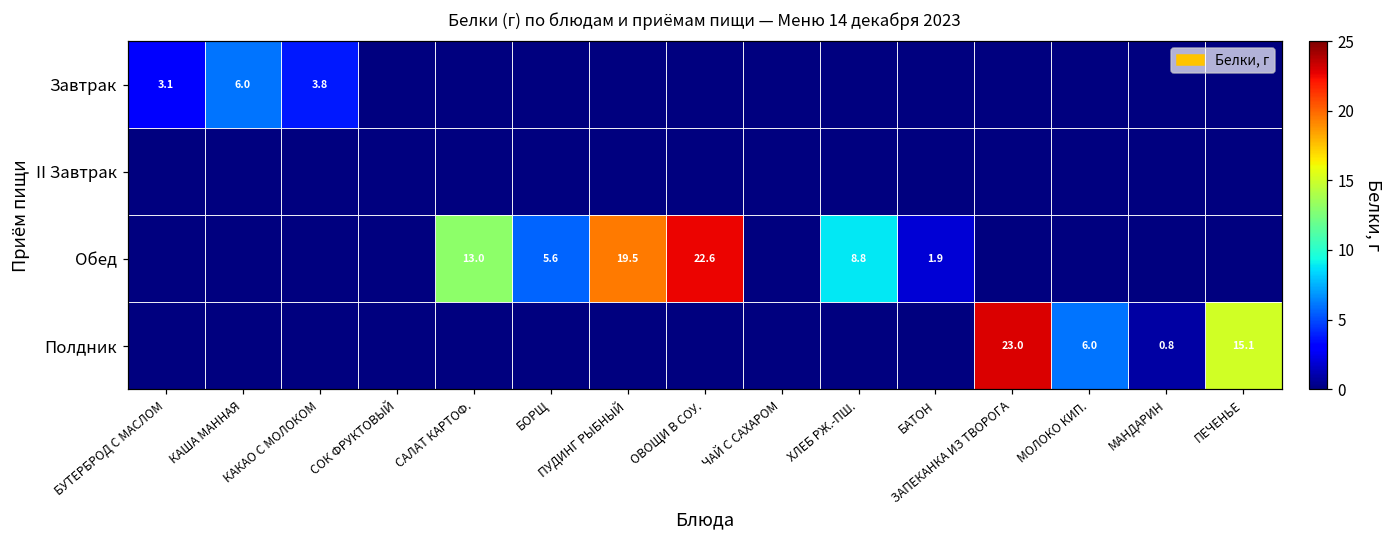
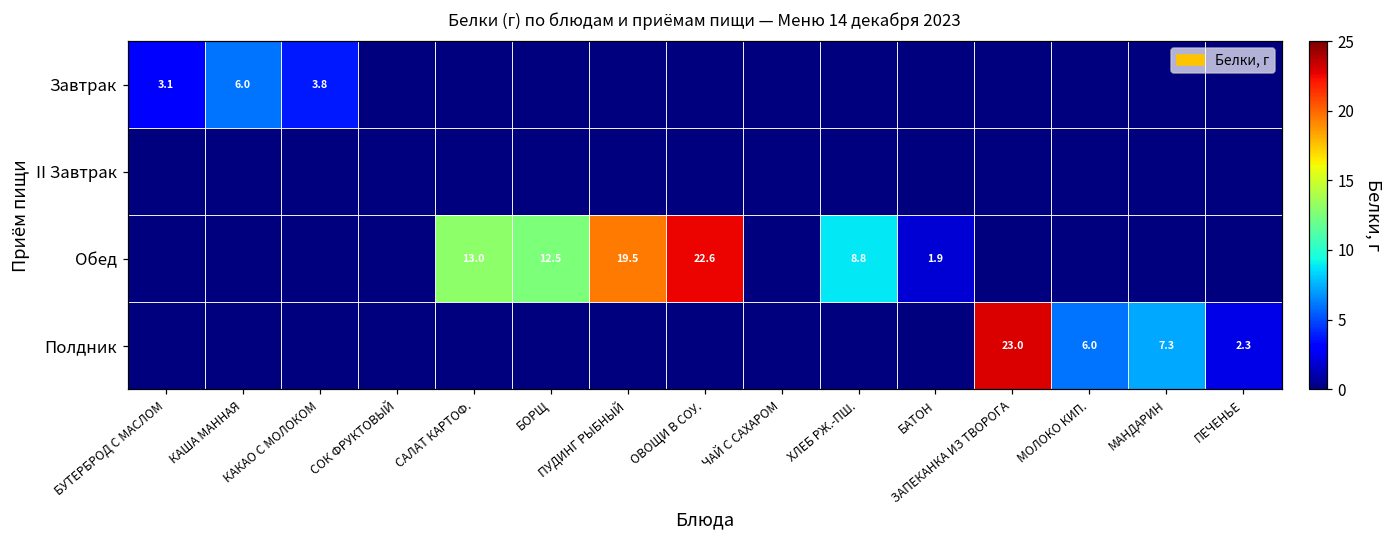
Обед, БОРЩ: 5.6 -> 12.5
Полдник, МАНДАРИН: 0.8 -> 7.3
Полдник, ПЕЧЕНЬЕ: 15.1 -> 2.3
